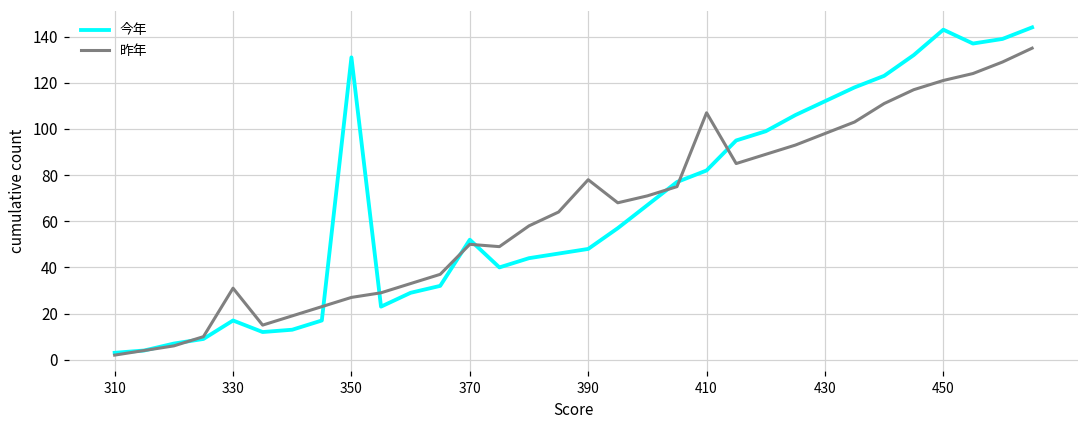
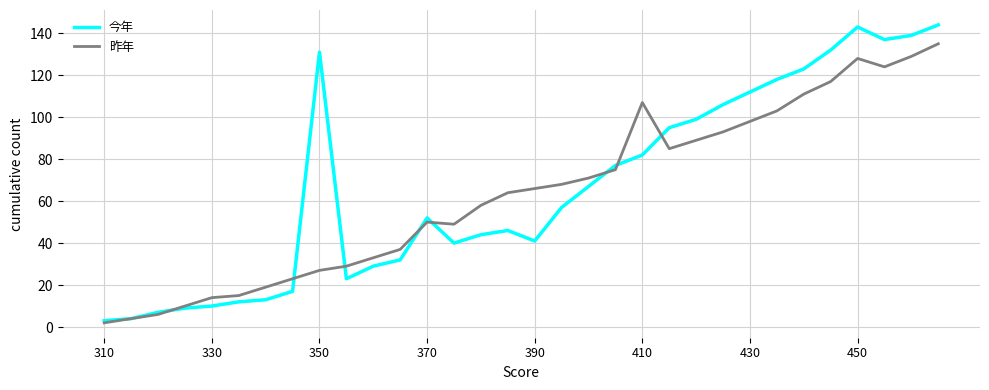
今年, 330: 17 -> 10
昨年, 330: 31 -> 14
今年, 390: 48 -> 41
昨年, 390: 78 -> 66
昨年, 450: 121 -> 128
